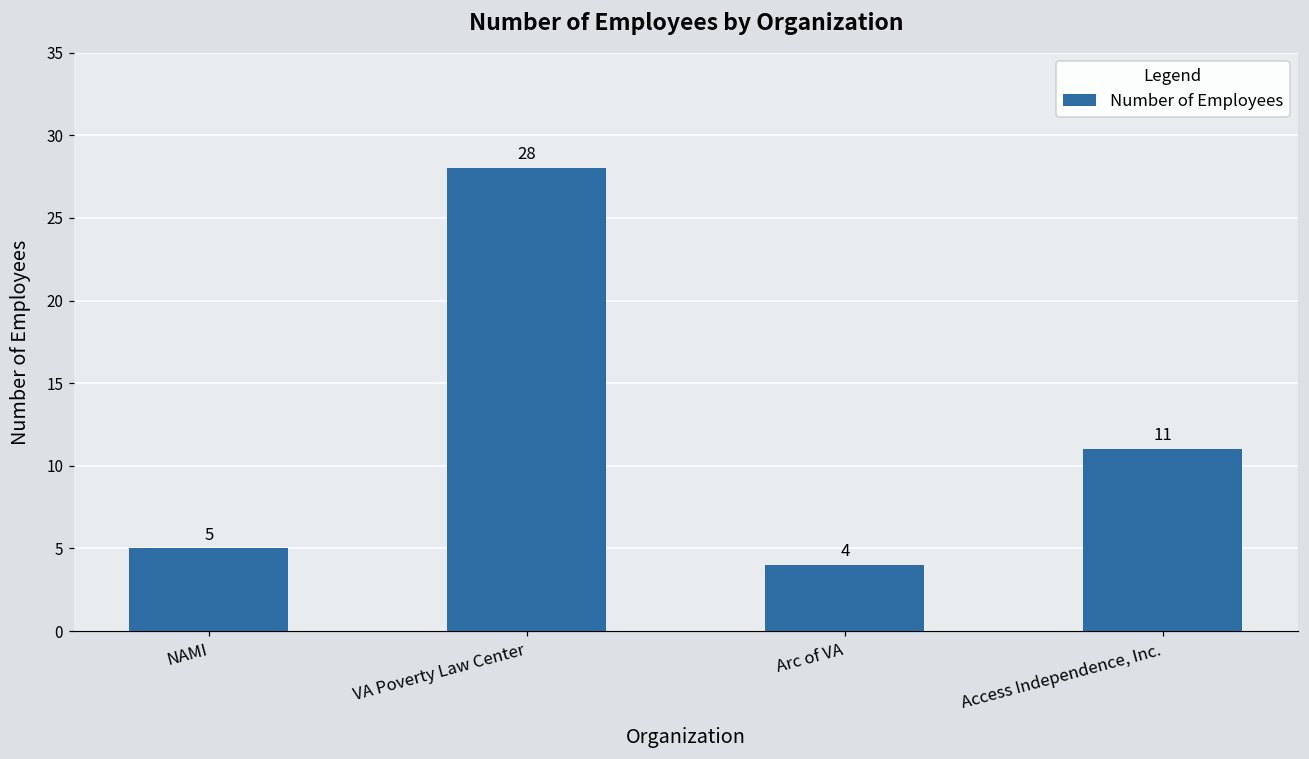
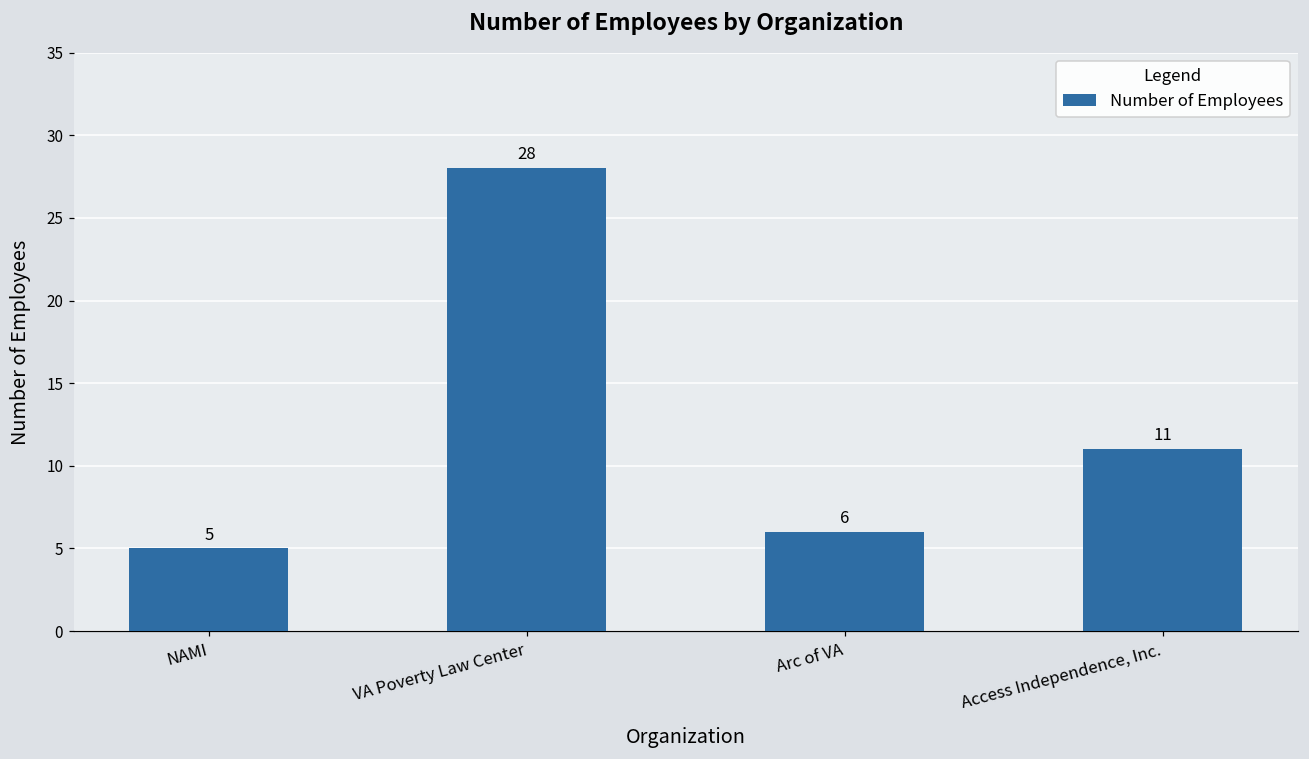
Arc of VA: 4 -> 6
